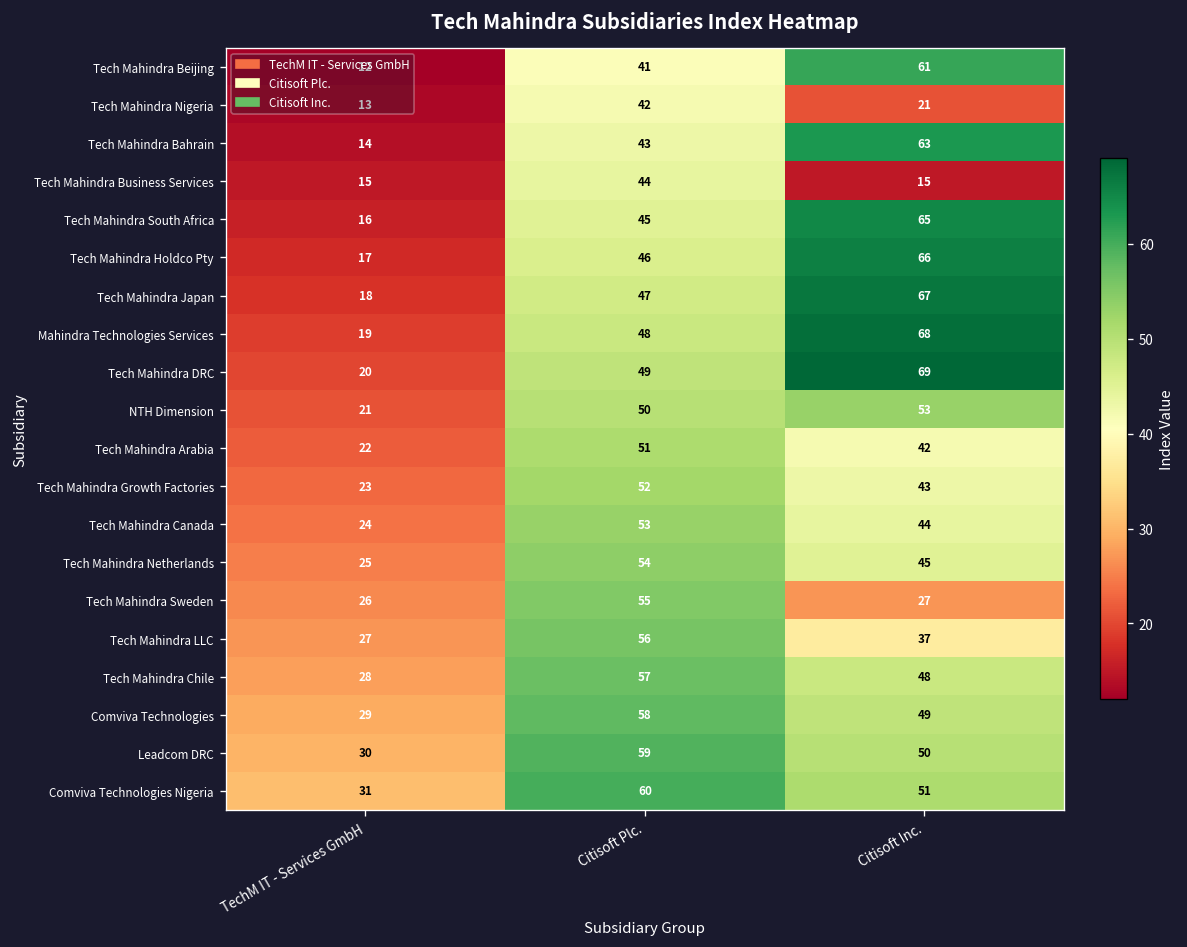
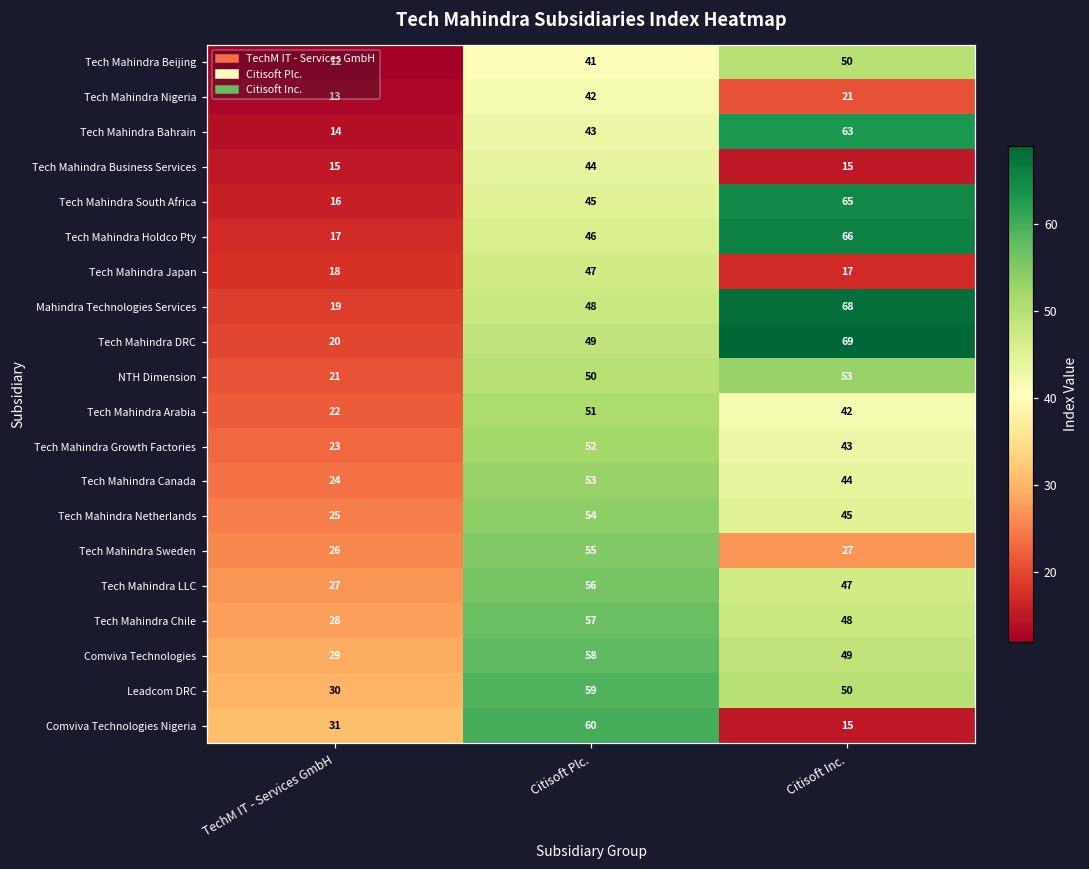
Tech Mahindra Beijing, Citisoft Inc.: 61 -> 50
Tech Mahindra Japan, Citisoft Inc.: 67 -> 17
Tech Mahindra LLC, Citisoft Inc.: 37 -> 47
Comviva Technologies Nigeria, Citisoft Inc.: 51 -> 15
